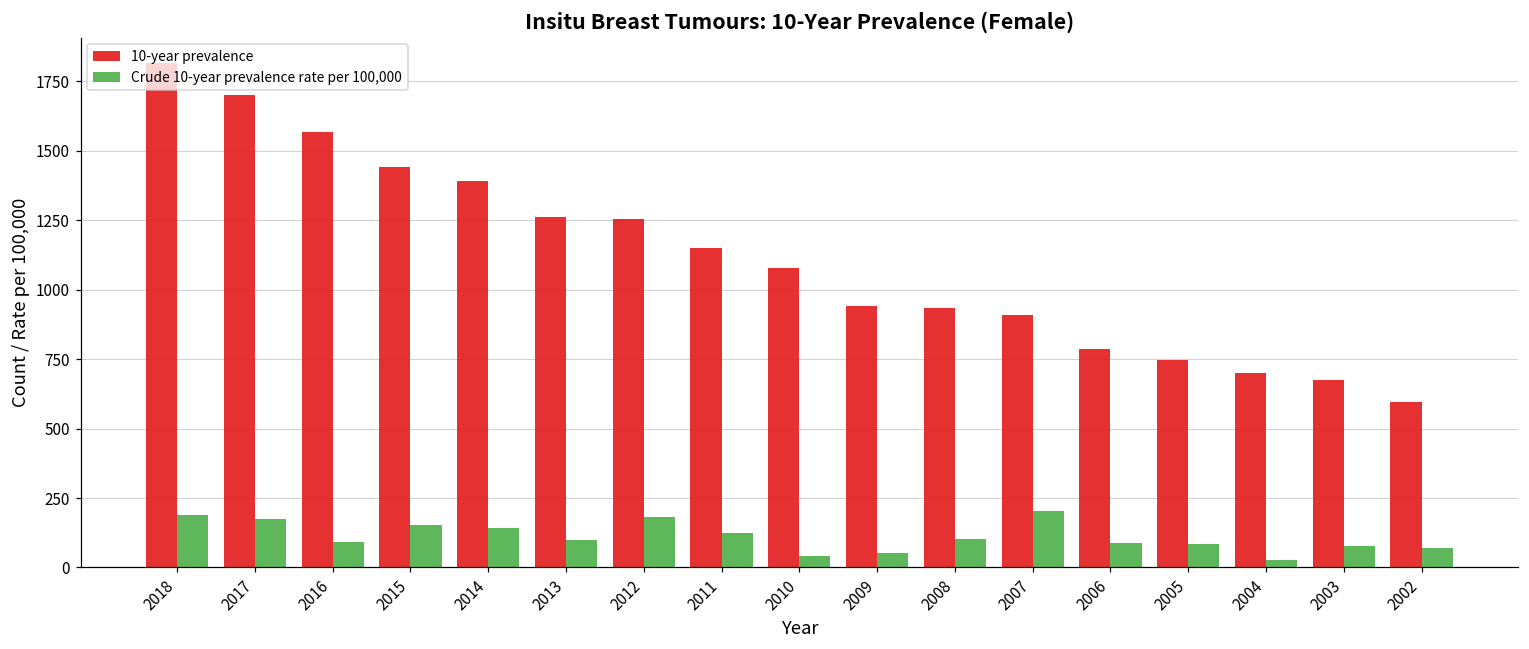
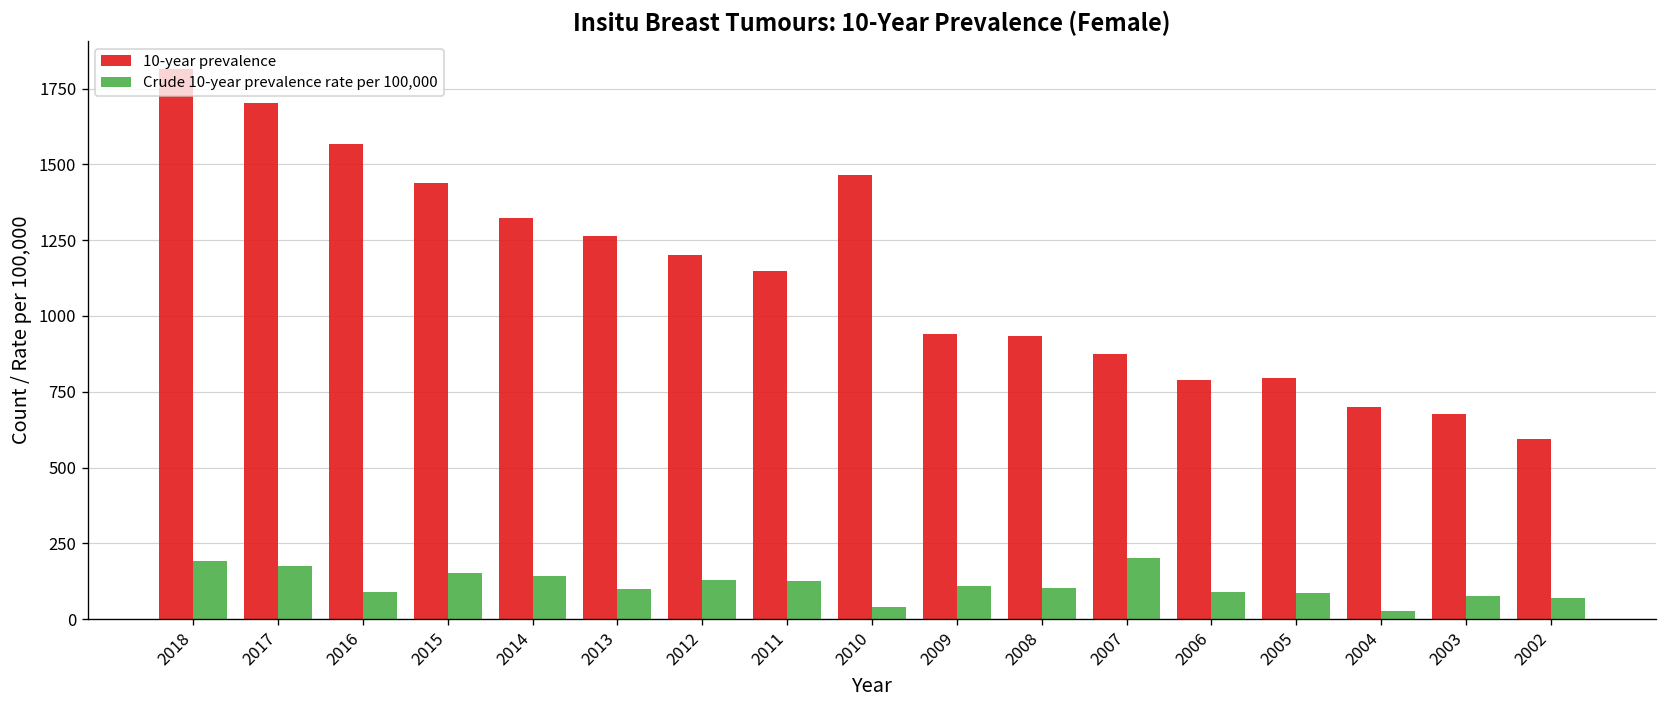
10-year prevalence, 2014: 1390 -> 1320
10-year prevalence, 2012: 1260 -> 1200
Crude 10-year prevalence rate per 100,000, 2012: 180 -> 130
10-year prevalence, 2010: 1080 -> 1470
Crude 10-year prevalence rate per 100,000, 2009: 50 -> 110
10-year prevalence, 2007: 910 -> 870
10-year prevalence, 2005: 750 -> 800
